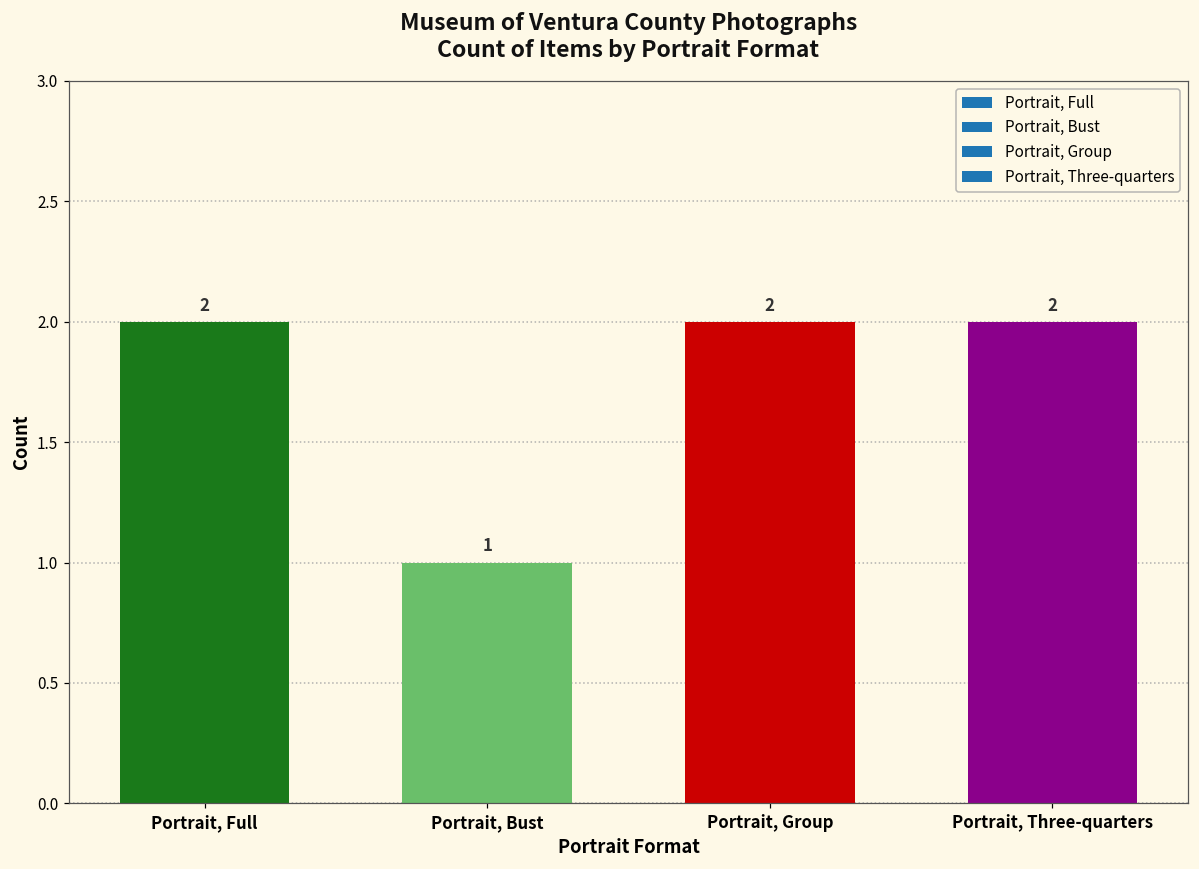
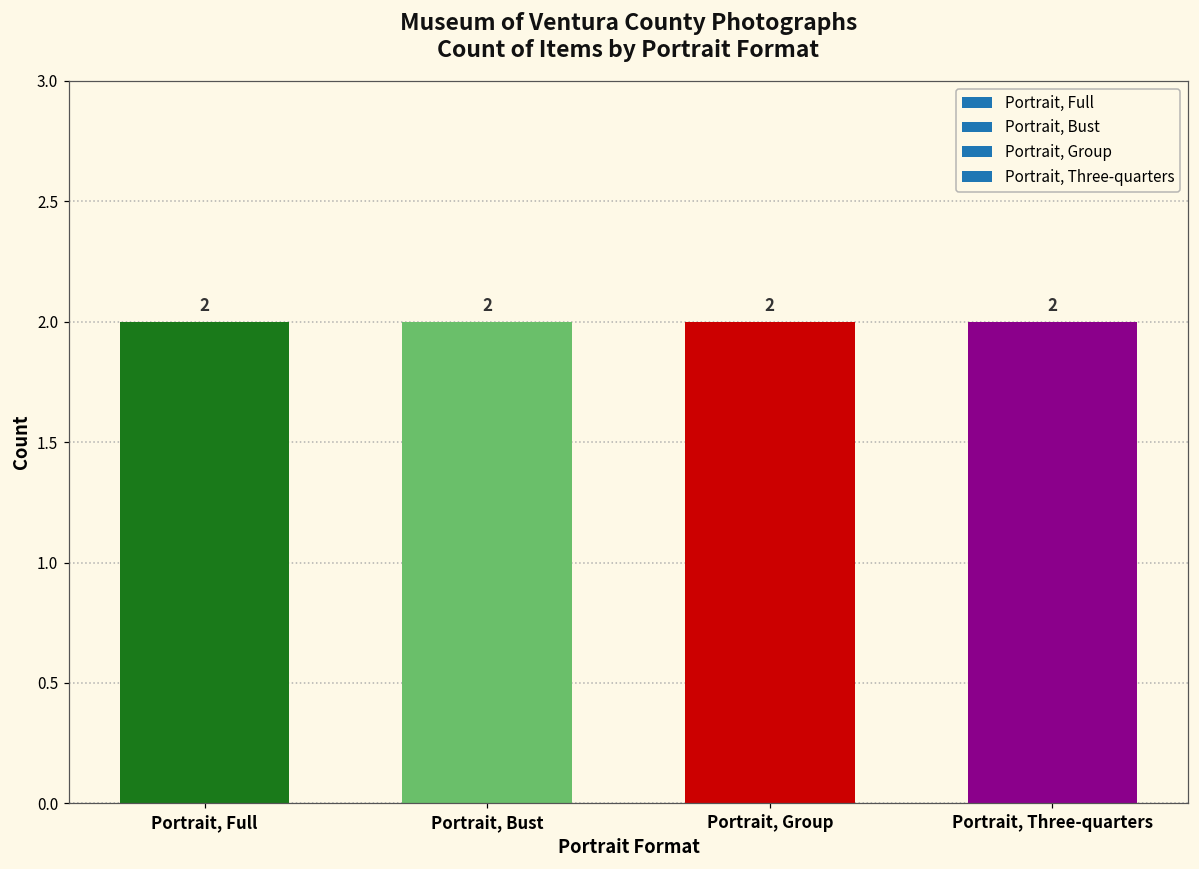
Portrait, Bust: 1 -> 2
